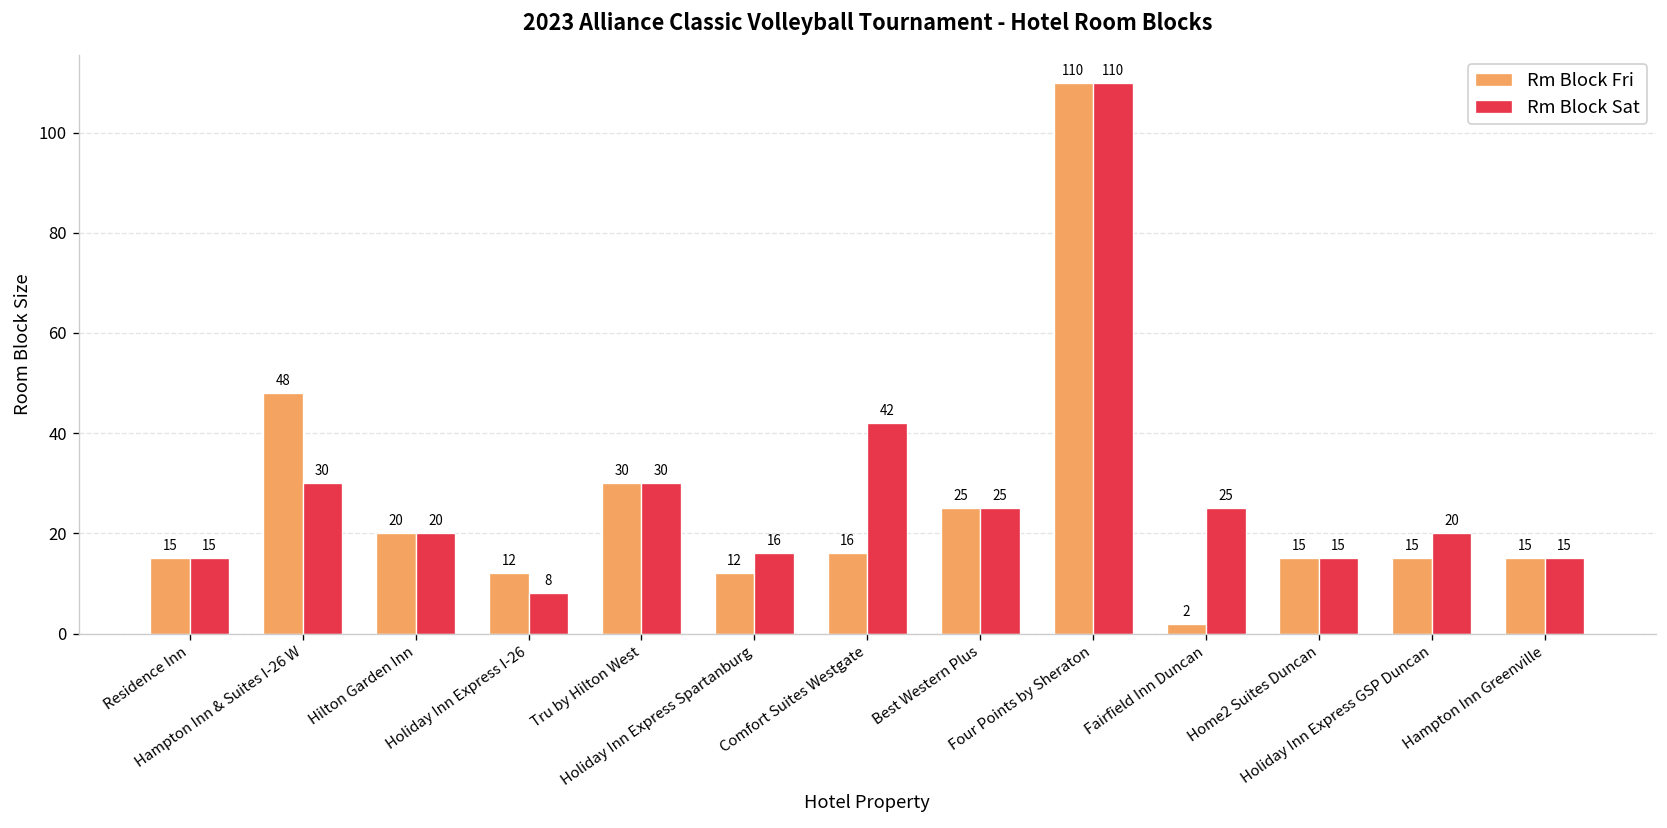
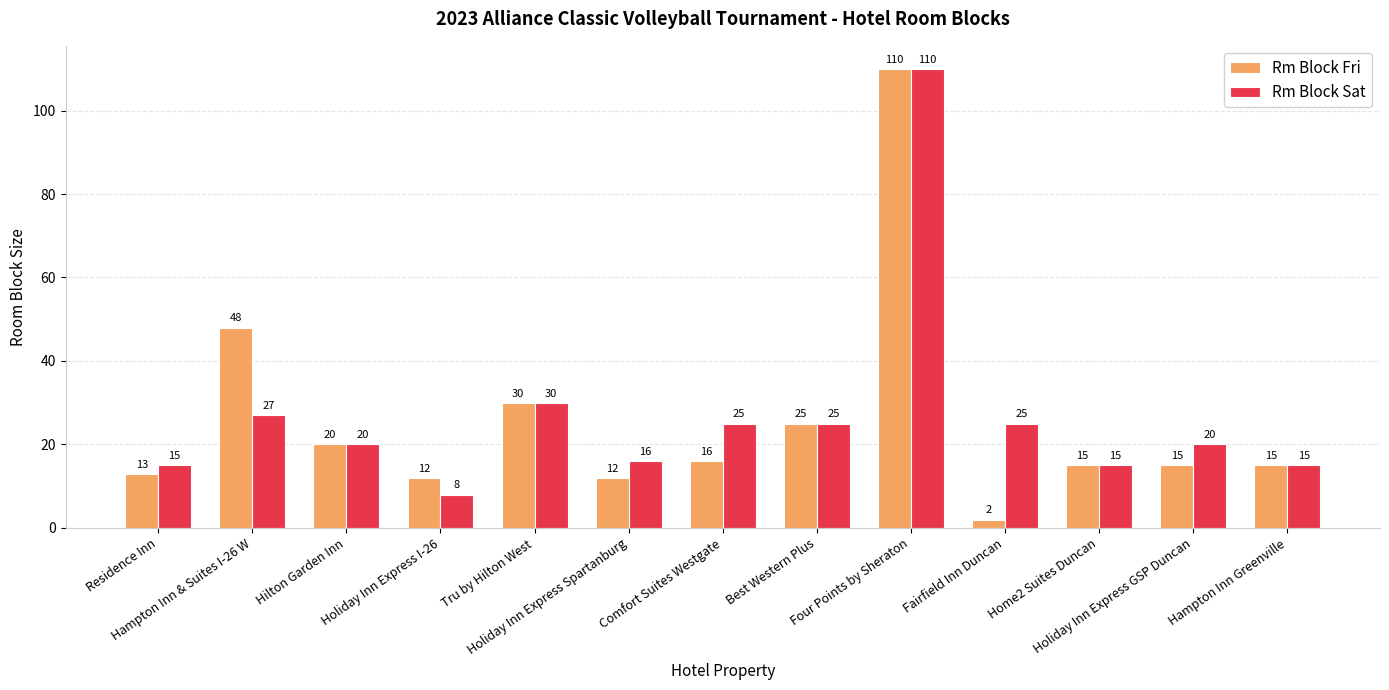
Rm Block Fri, Residence Inn: 15 -> 13
Rm Block Sat, Hampton Inn & Suites I-26 W: 30 -> 27
Rm Block Sat, Comfort Suites Westgate: 42 -> 25
